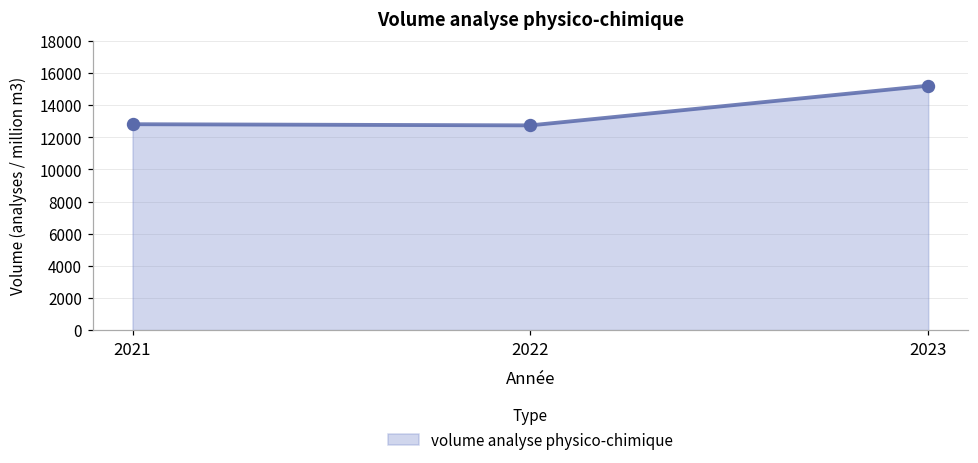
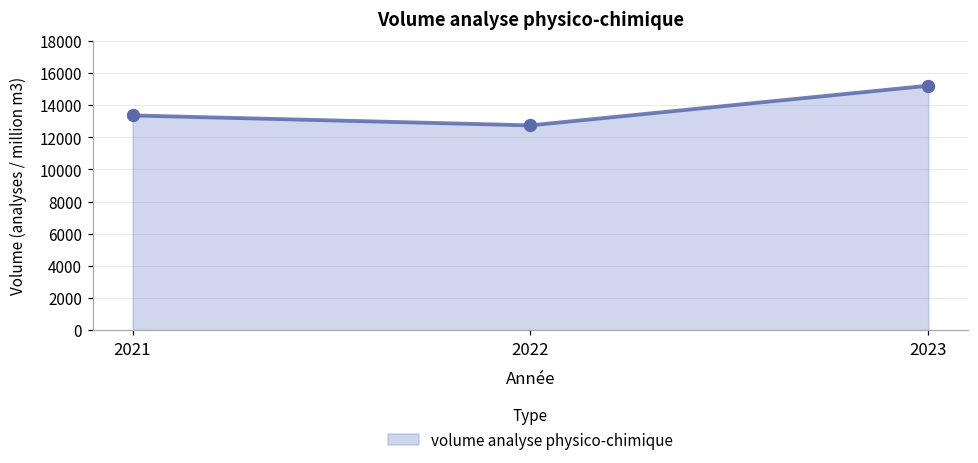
2021: 12800 -> 13400
